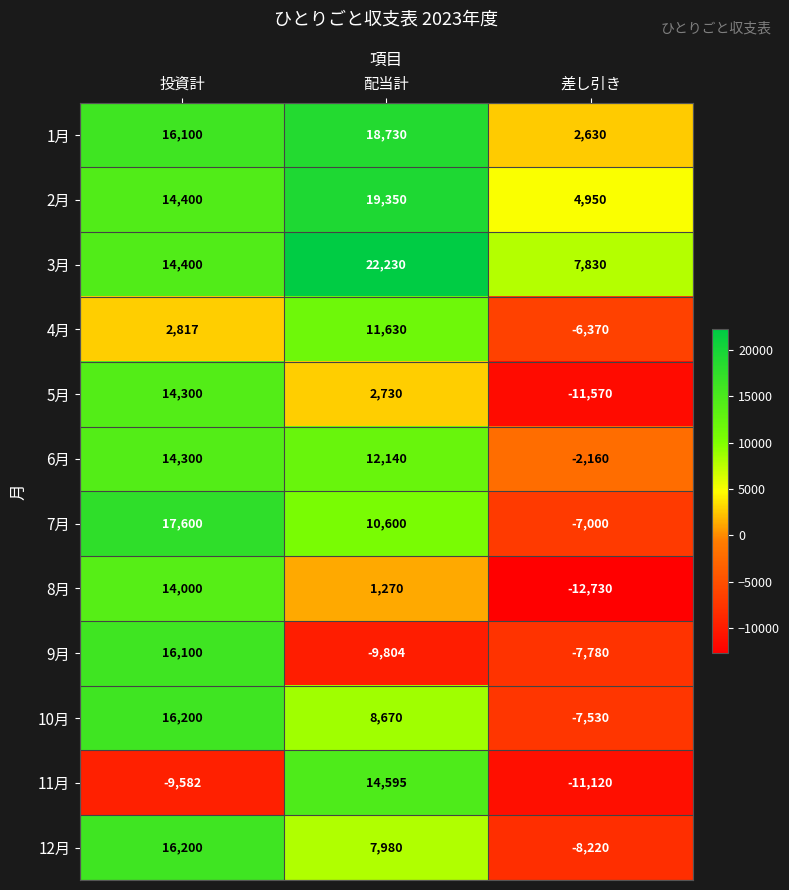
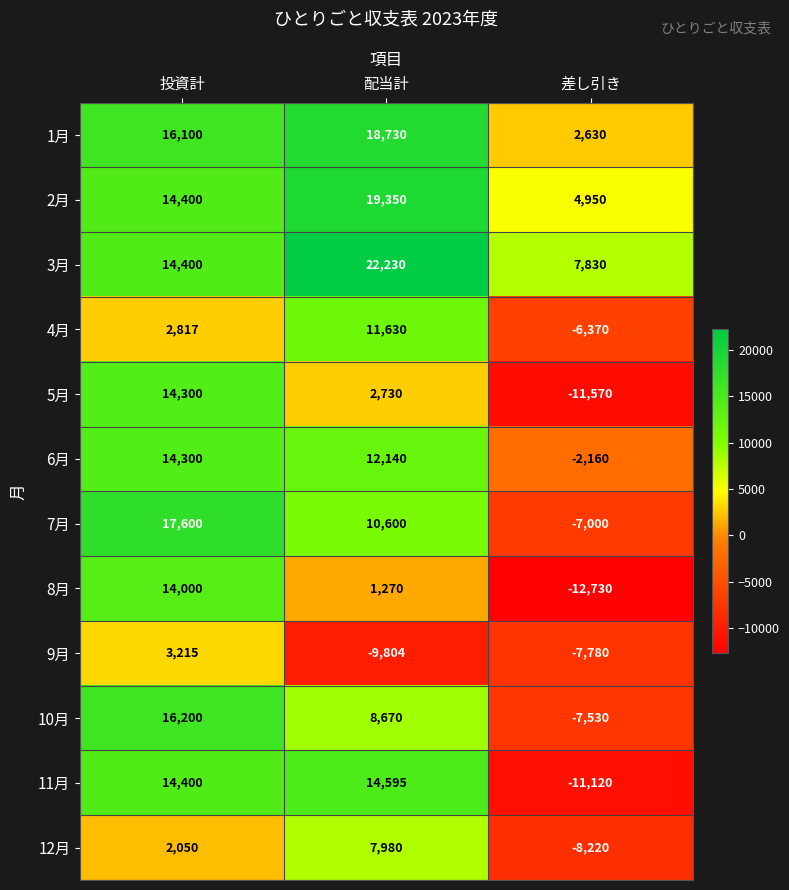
9月, 投資計: 16,100 -> 3,215
11月, 投資計: -9,582 -> 14,400
12月, 投資計: 16,200 -> 2,050
